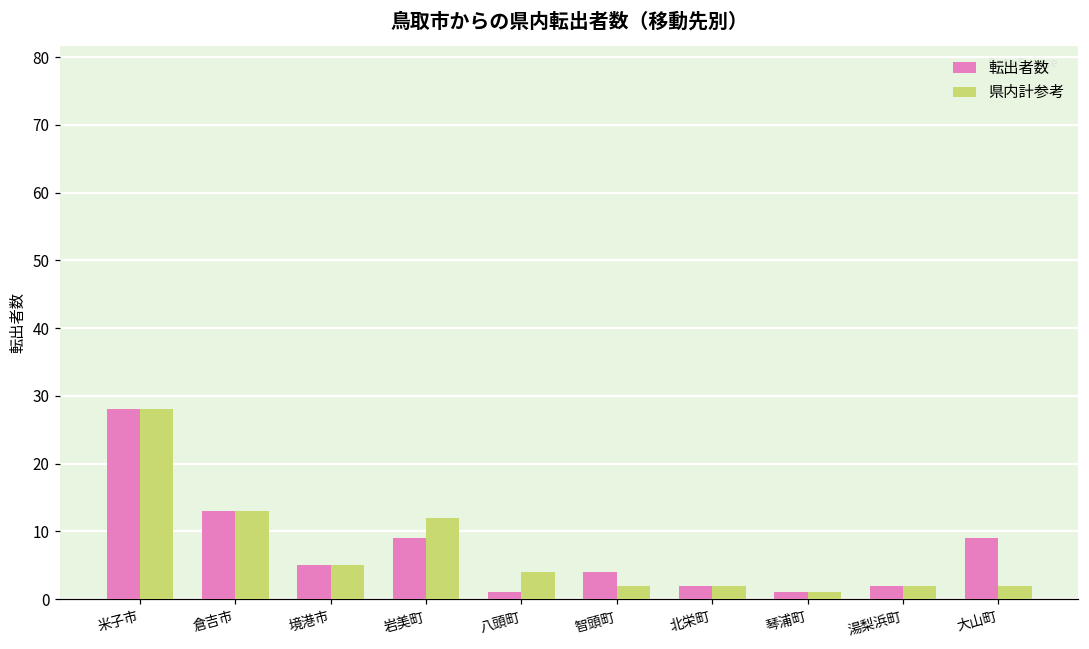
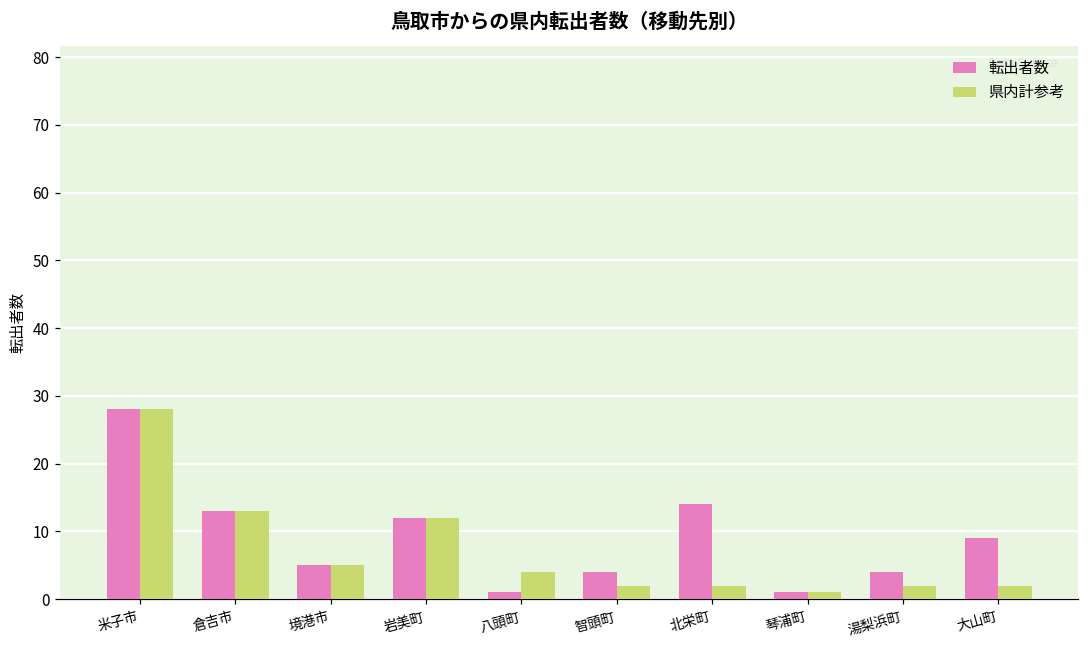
転出者数, 岩美町: 9 -> 12
転出者数, 北栄町: 2 -> 14
転出者数, 湯梨浜町: 2 -> 4
